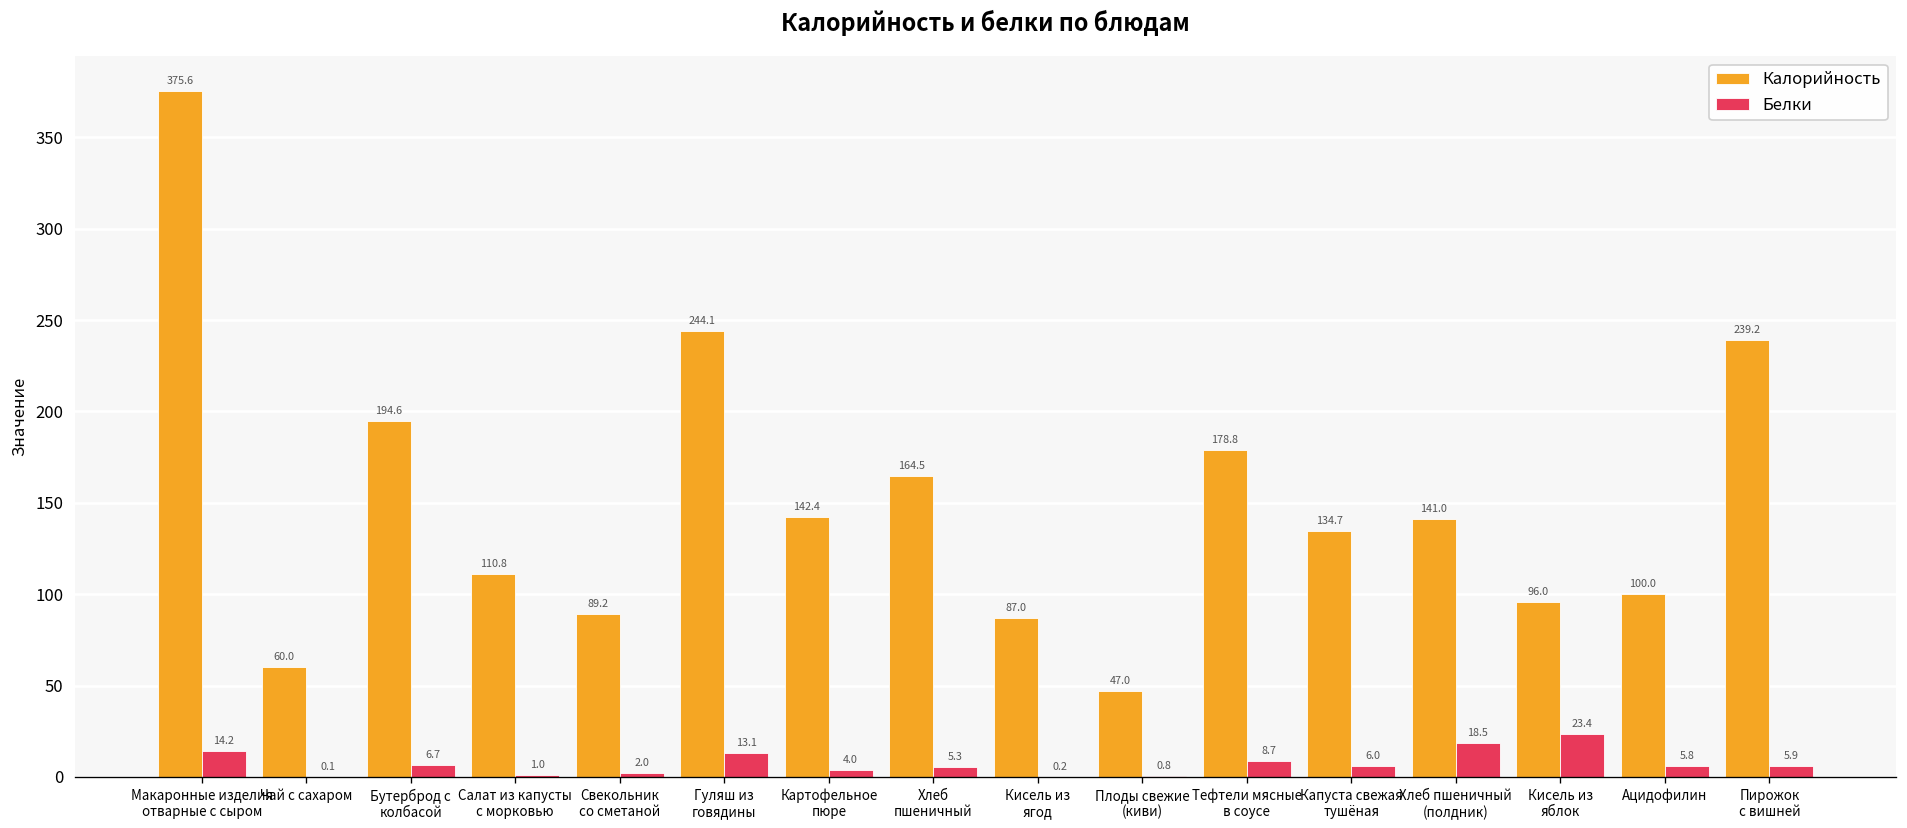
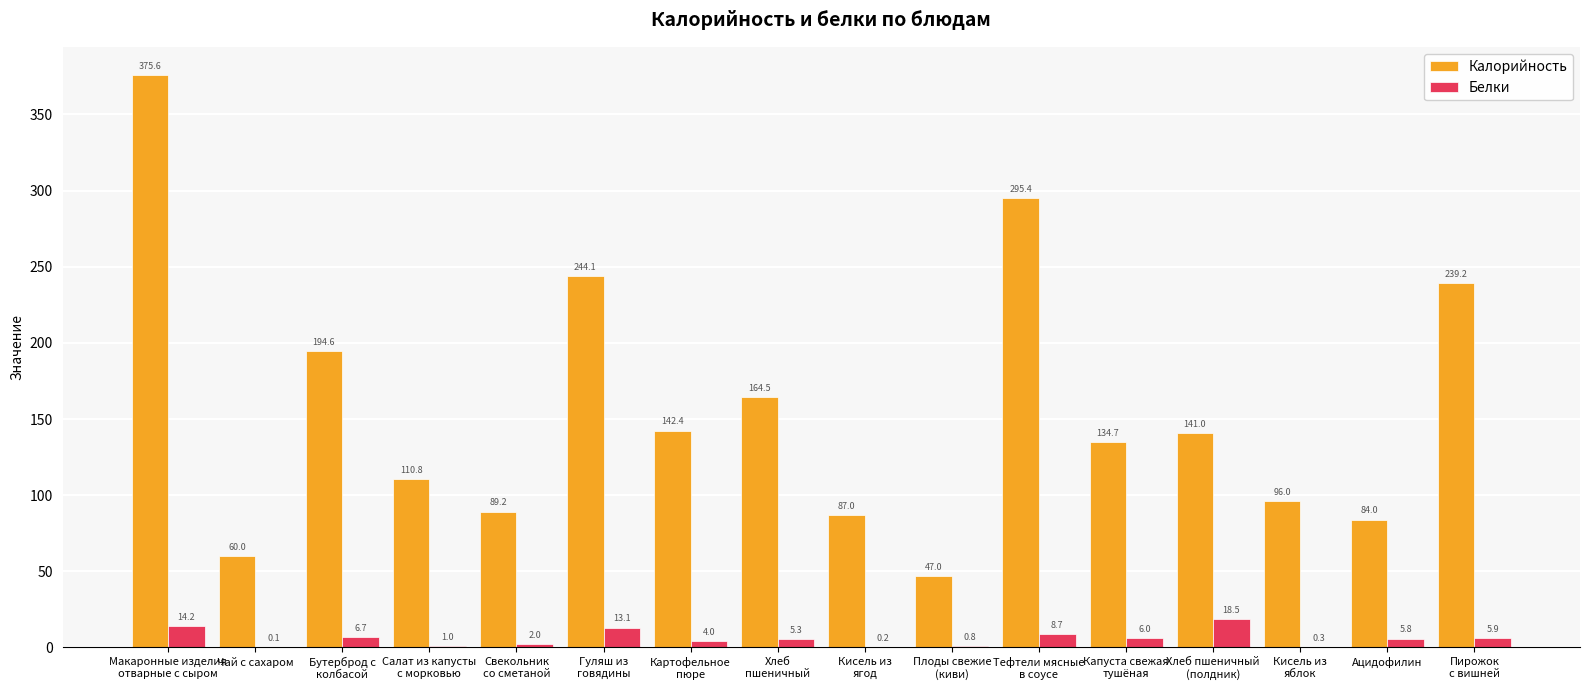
Калорийность, Тефтели мясные в соусе: 178.8 -> 295.4
Белки, Кисель из яблок: 23.4 -> 0.3
Калорийность, Ацидофилин: 100.0 -> 84.0
